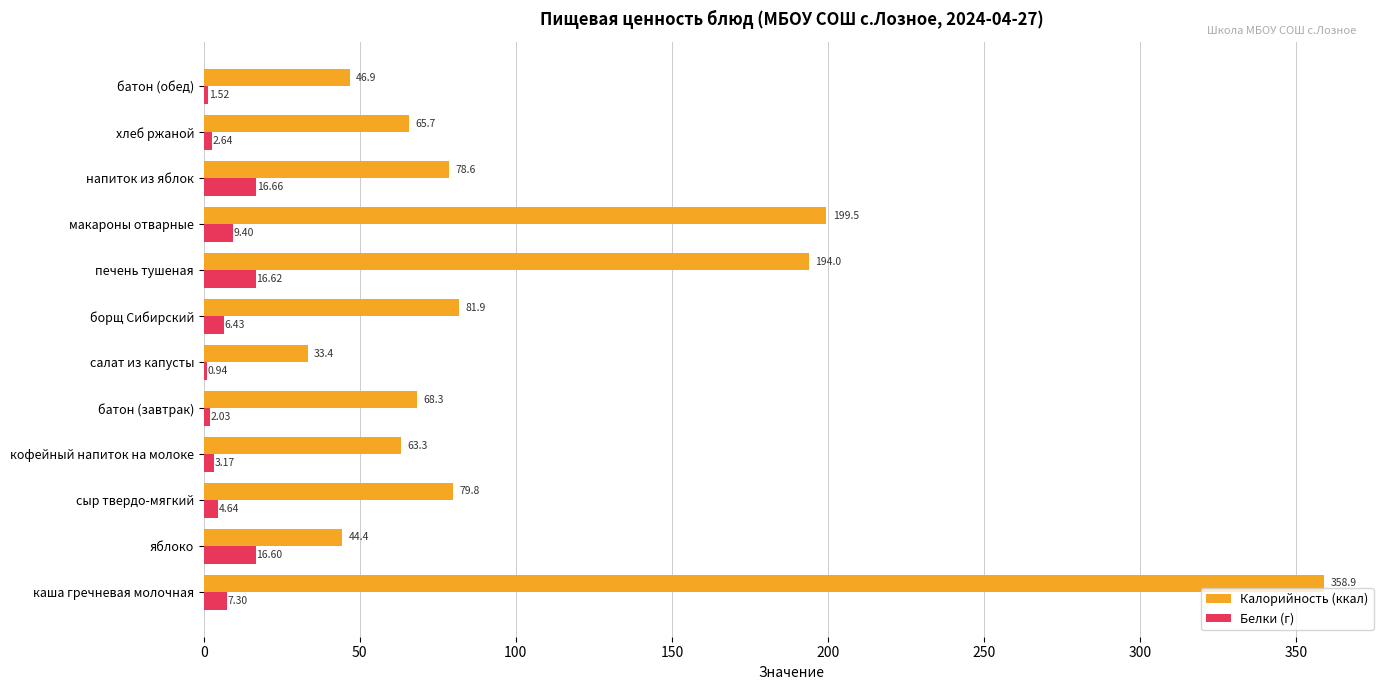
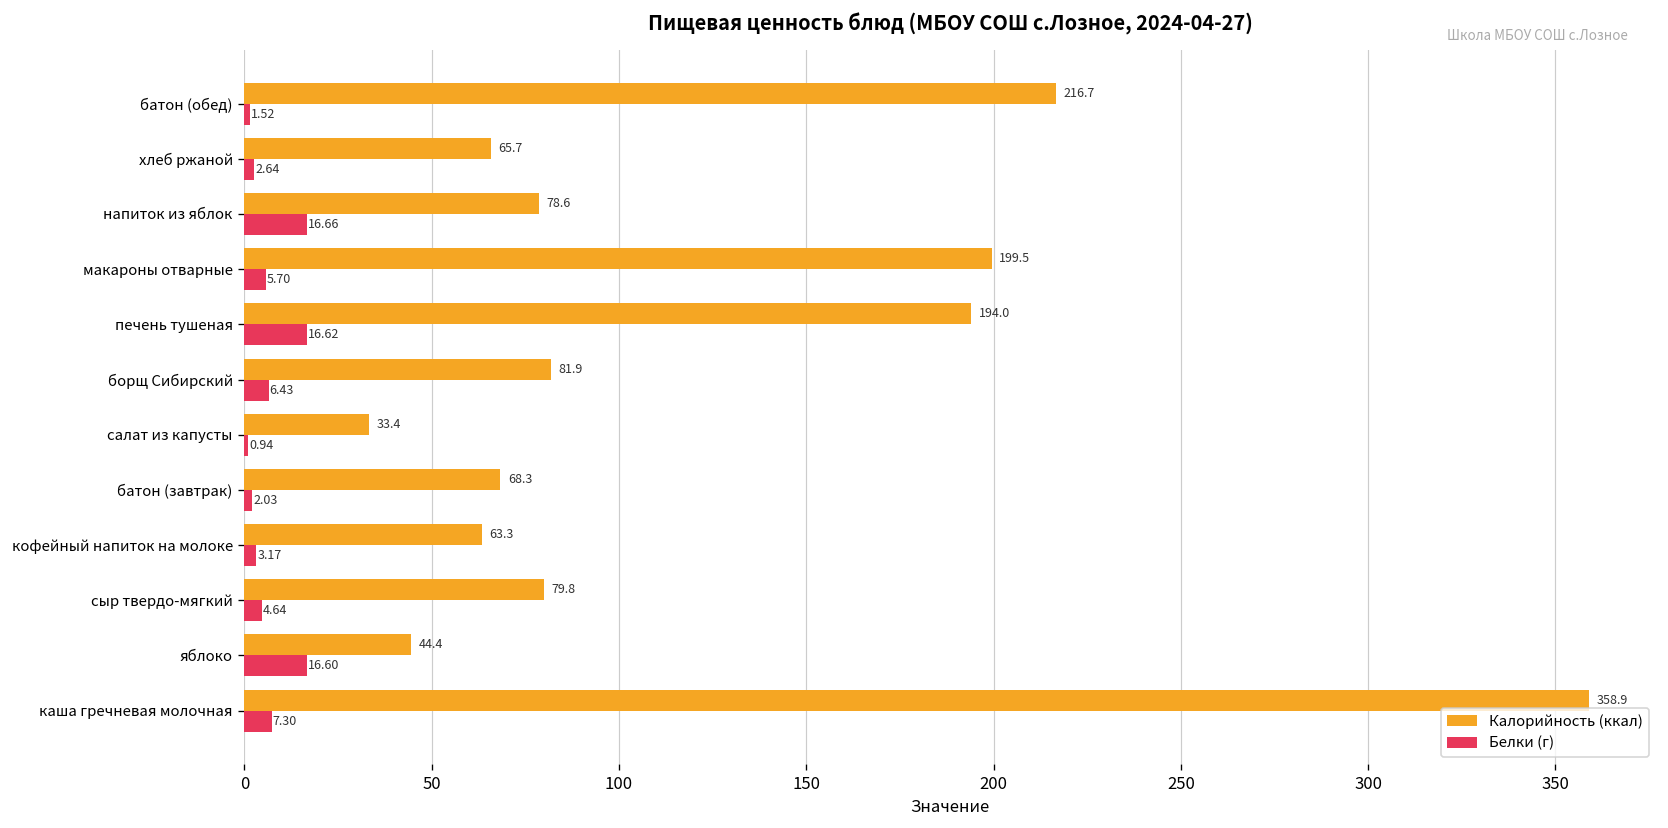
Калорийность (ккал), батон (обед): 46.9 -> 216.7
Белки (г), макароны отварные: 9.40 -> 5.70
